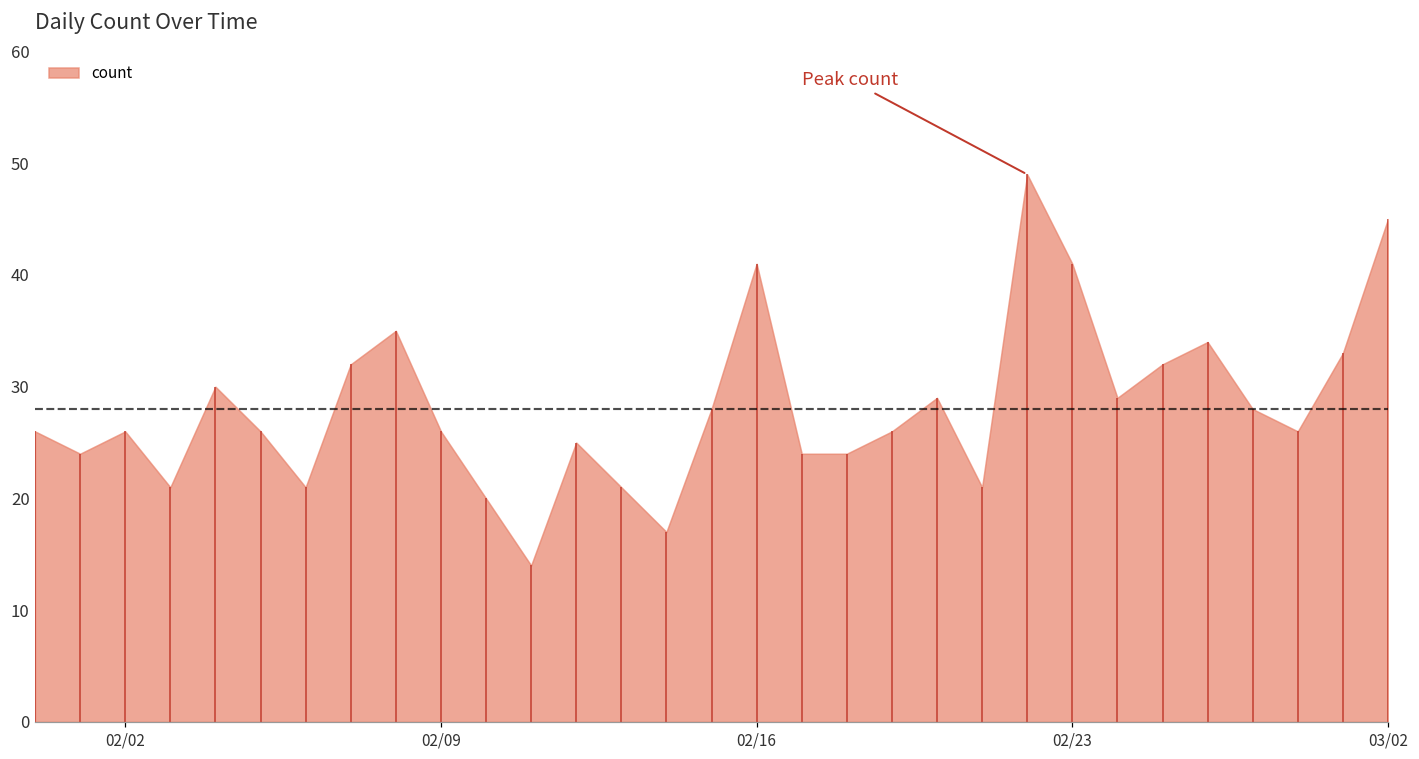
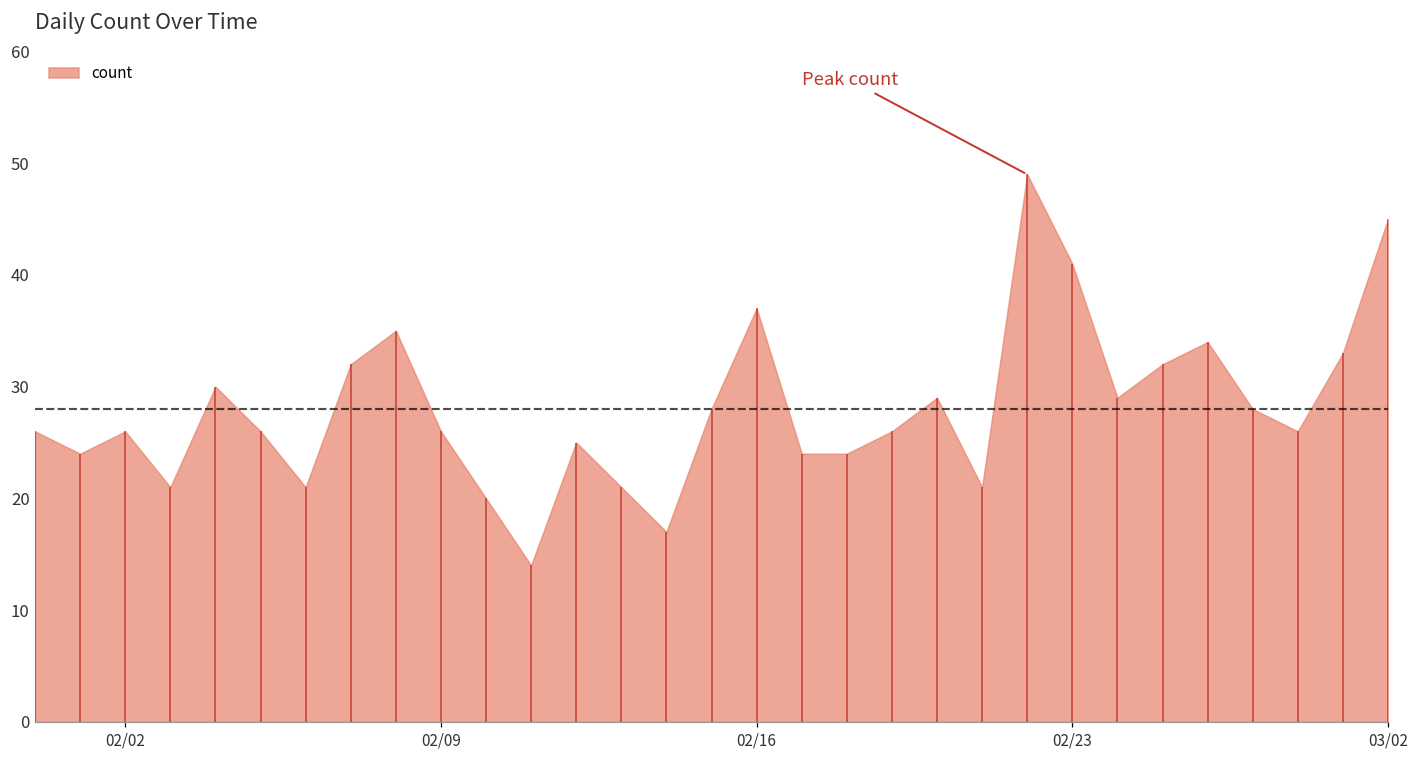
02/16: 41 -> 37
